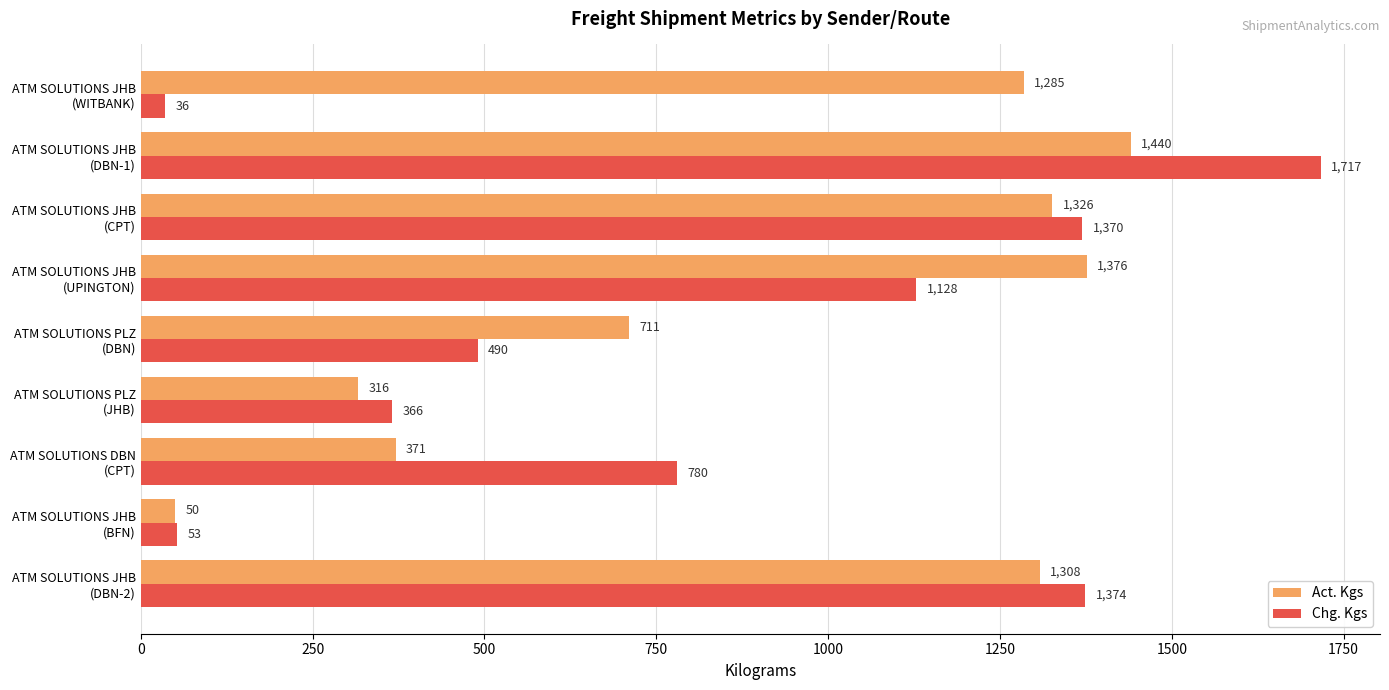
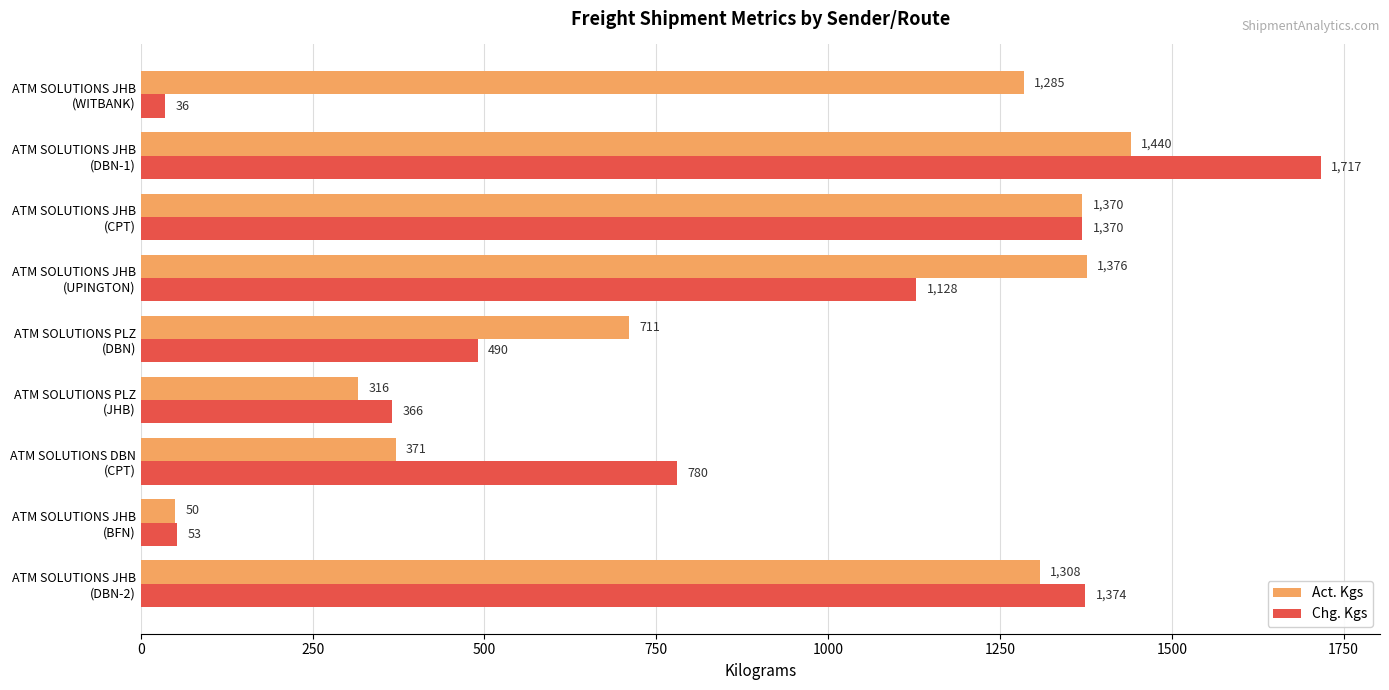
Act. Kgs, ATM SOLUTIONS JHB (CPT): 1,326 -> 1,370
